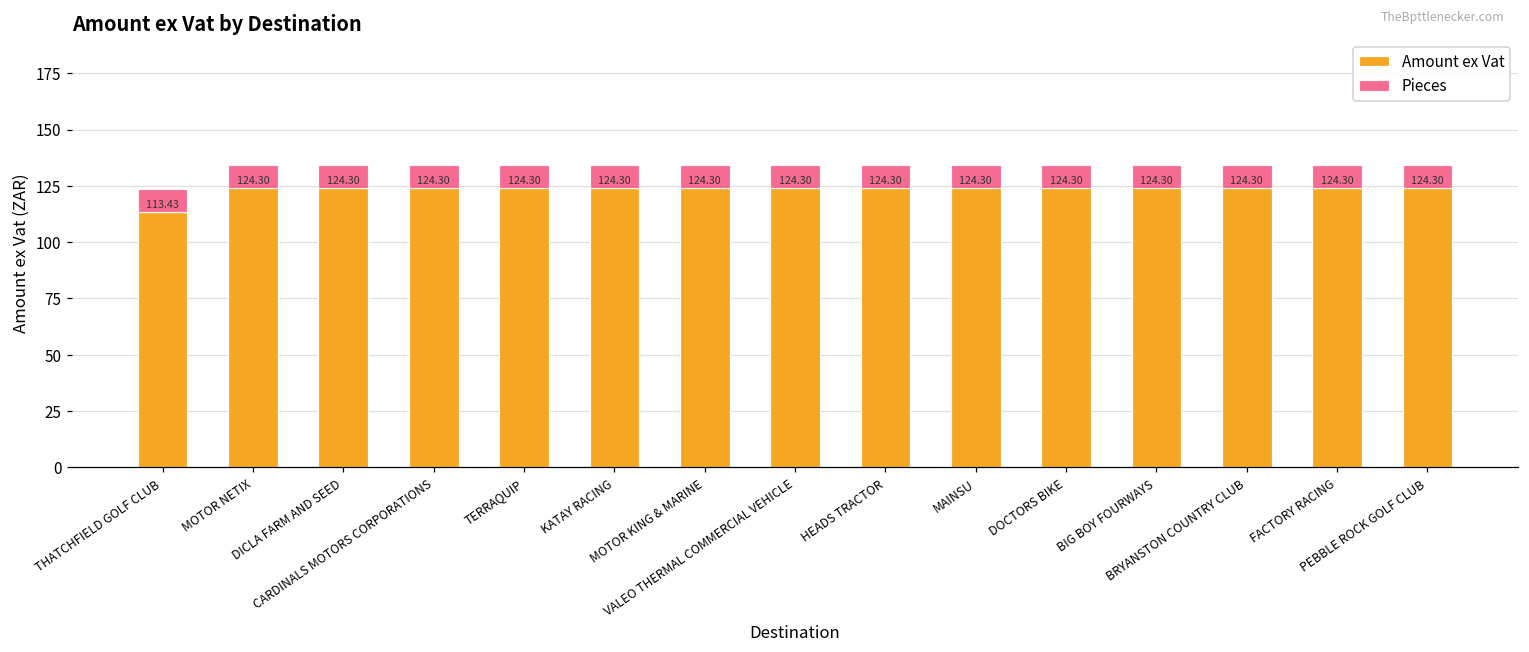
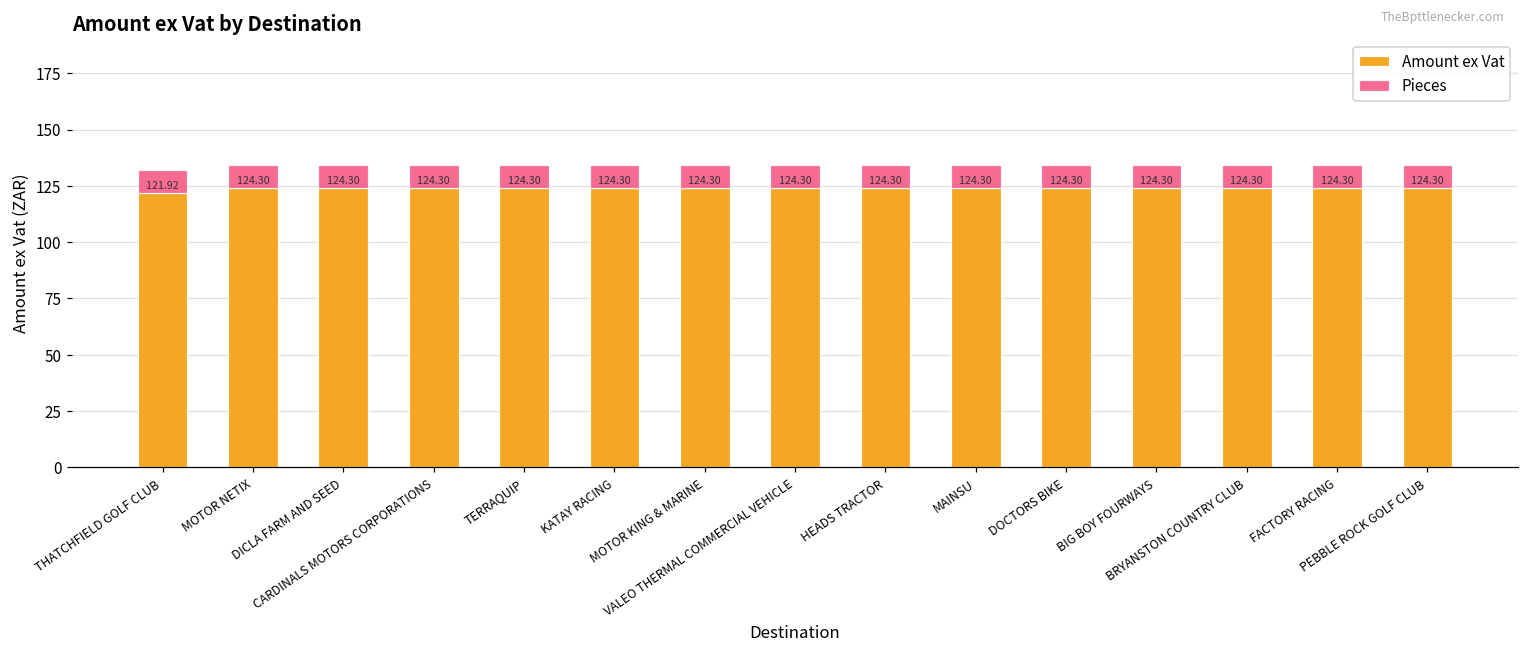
Amount ex Vat, THATCHFIELD GOLF CLUB: 113.43 -> 121.92
